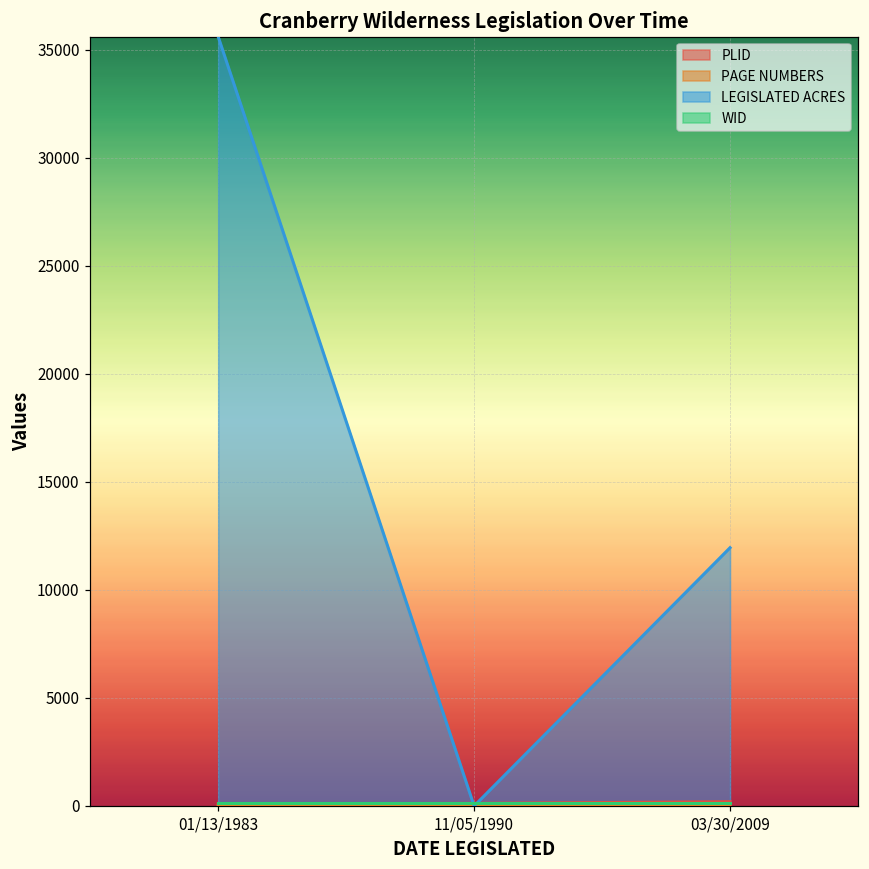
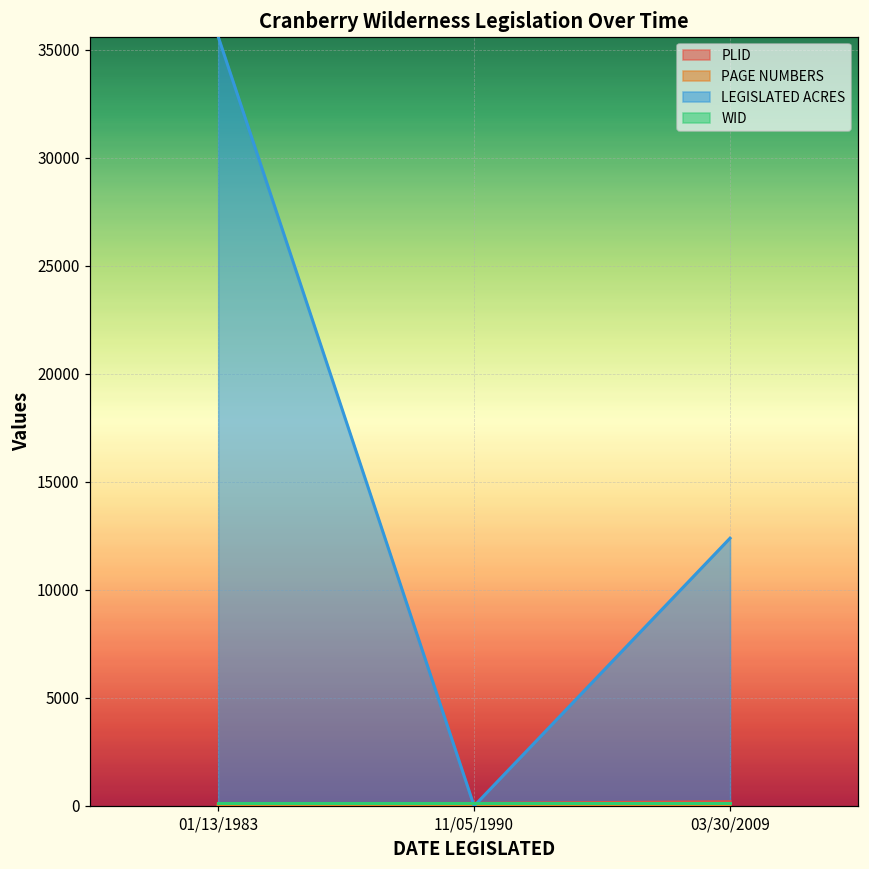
LEGISLATED ACRES, 03/30/2009: 12000 -> 12400
